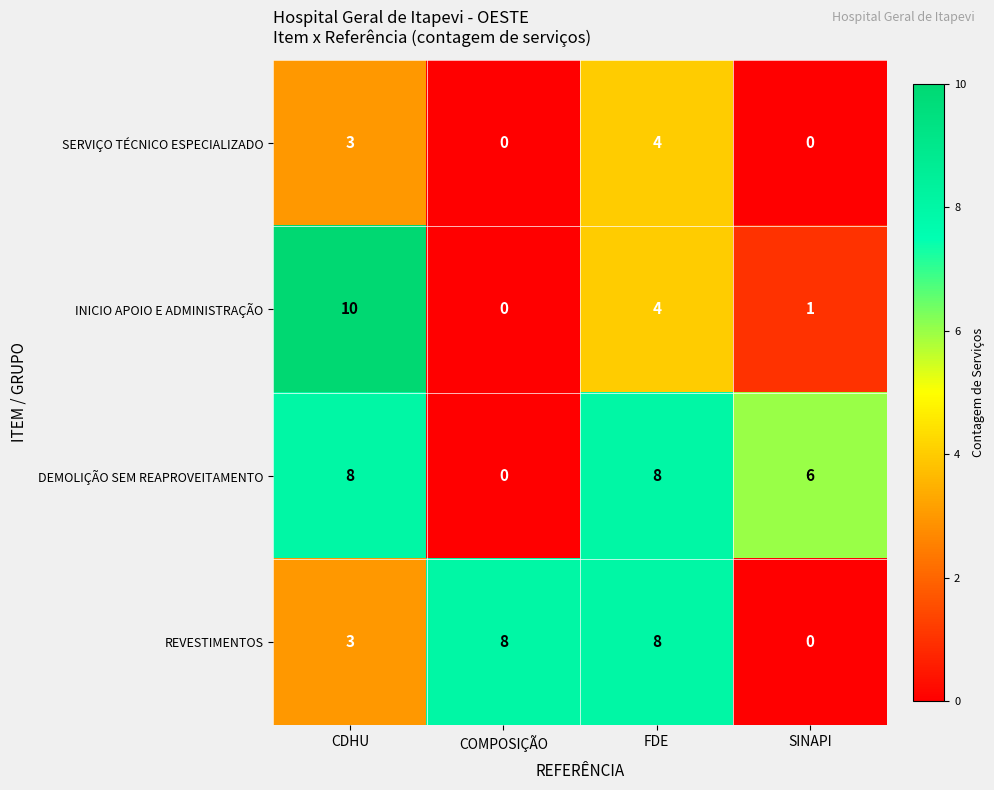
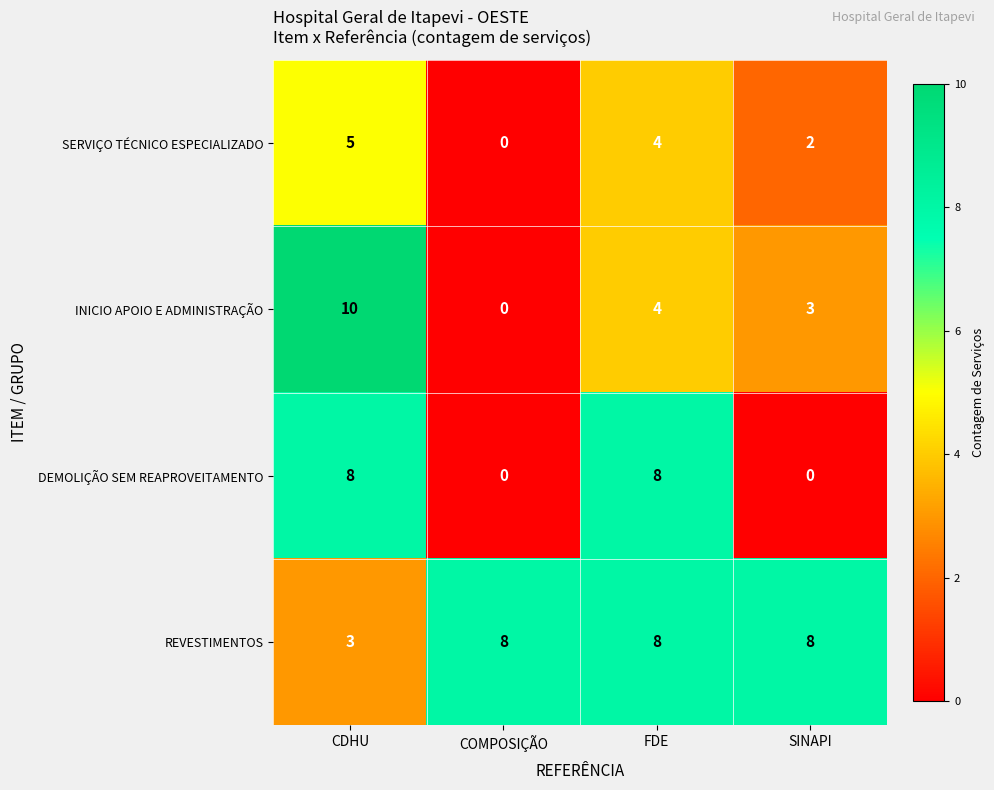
SERVIÇO TÉCNICO ESPECIALIZADO, CDHU: 3 -> 5
SERVIÇO TÉCNICO ESPECIALIZADO, SINAPI: 0 -> 2
INICIO APOIO E ADMINISTRAÇÃO, SINAPI: 1 -> 3
DEMOLIÇÃO SEM REAPROVEITAMENTO, SINAPI: 6 -> 0
REVESTIMENTOS, SINAPI: 0 -> 8
